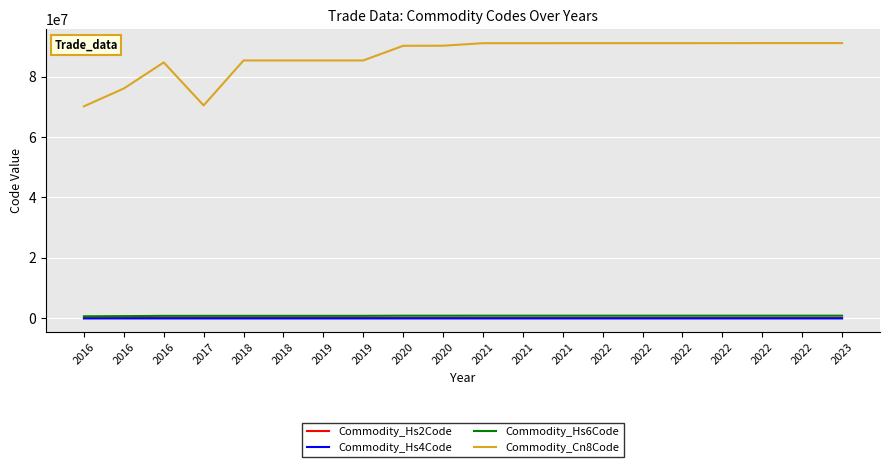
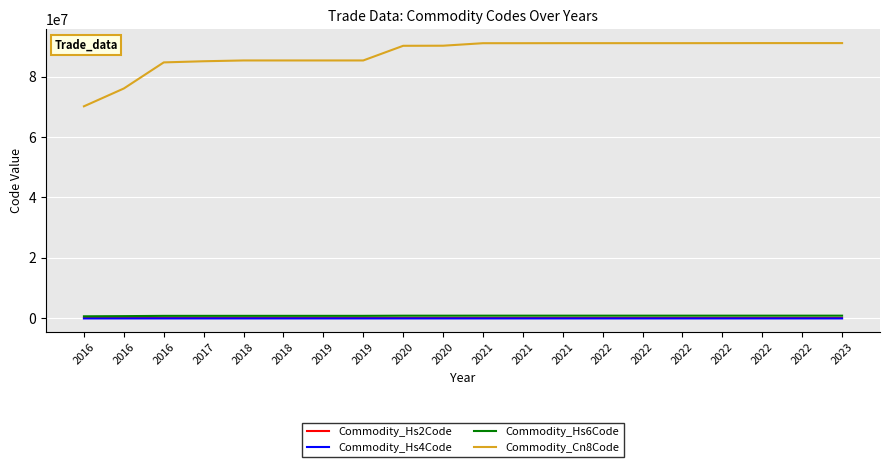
Commodity_Cn8Code, 2017: 70000000 -> 85000000
